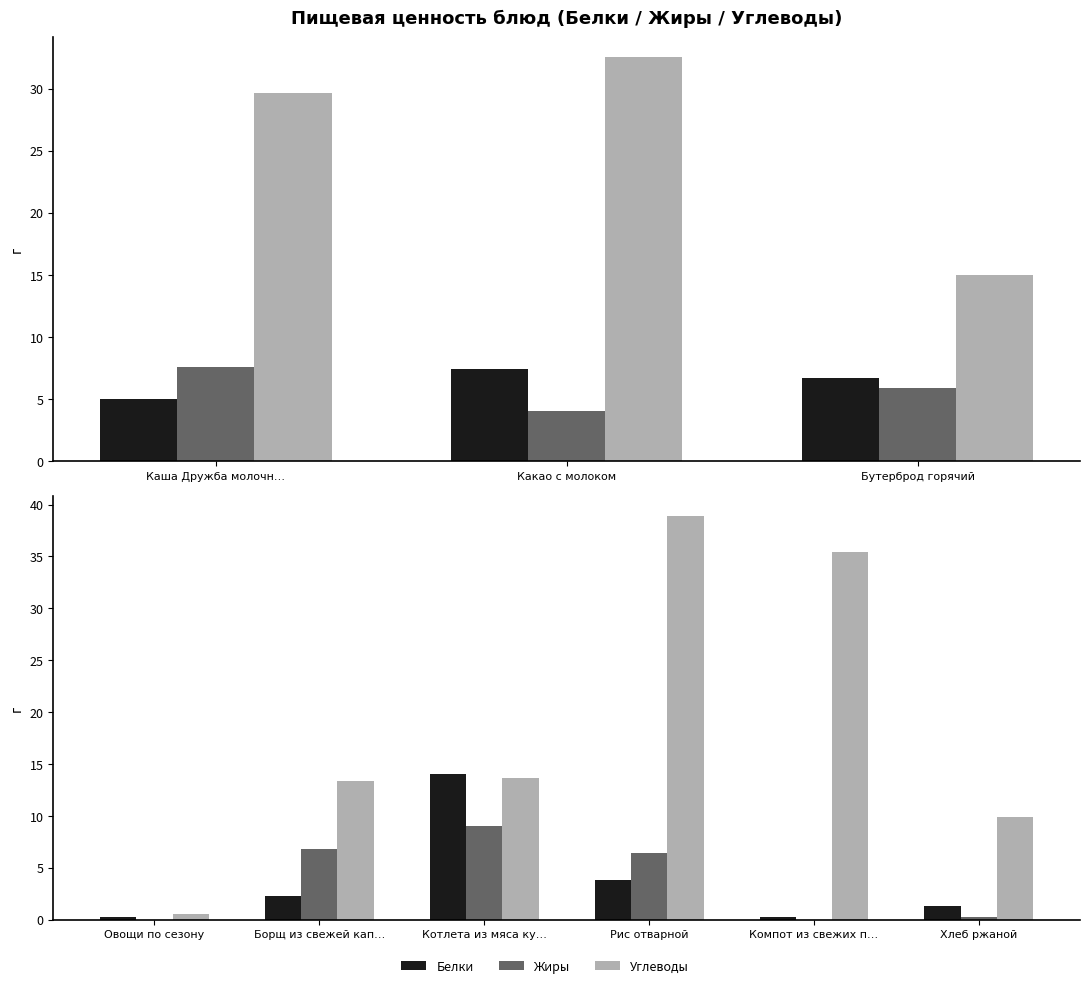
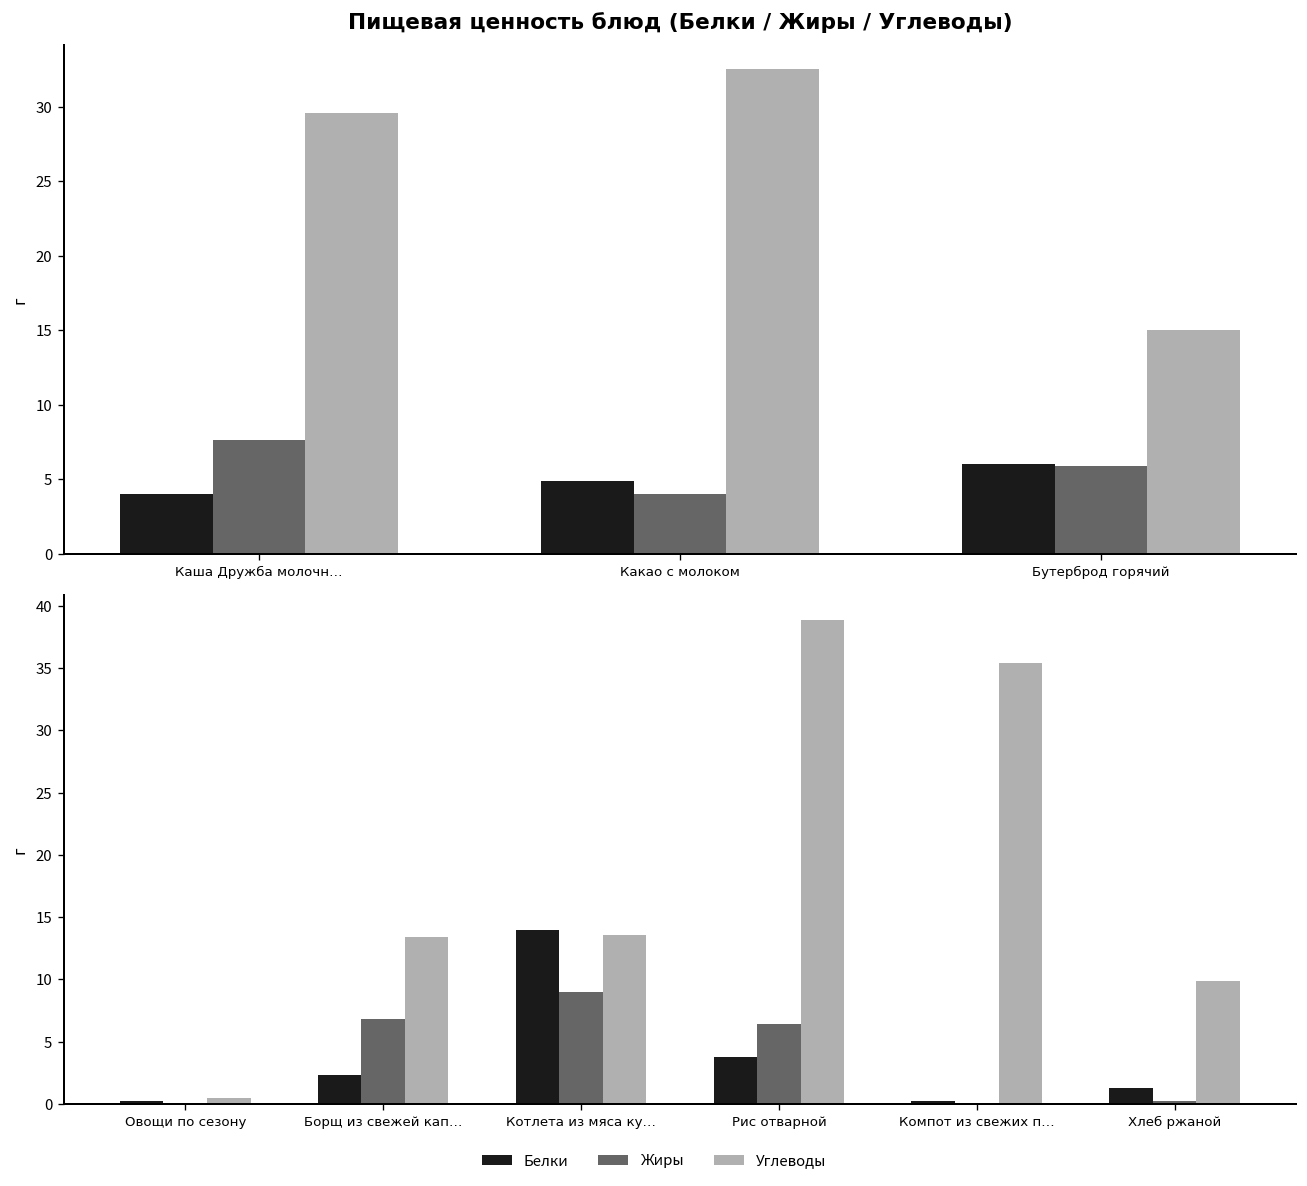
Пищевая ценность блюд (Белки / Жиры / Углеводы), Белки, Каша Дружба молочн…: 5 -> 4
Пищевая ценность блюд (Белки / Жиры / Углеводы), Белки, Какао с молоком: 7.4 -> 4.9
Пищевая ценность блюд (Белки / Жиры / Углеводы), Белки, Бутерброд горячий: 6.7 -> 6.0
